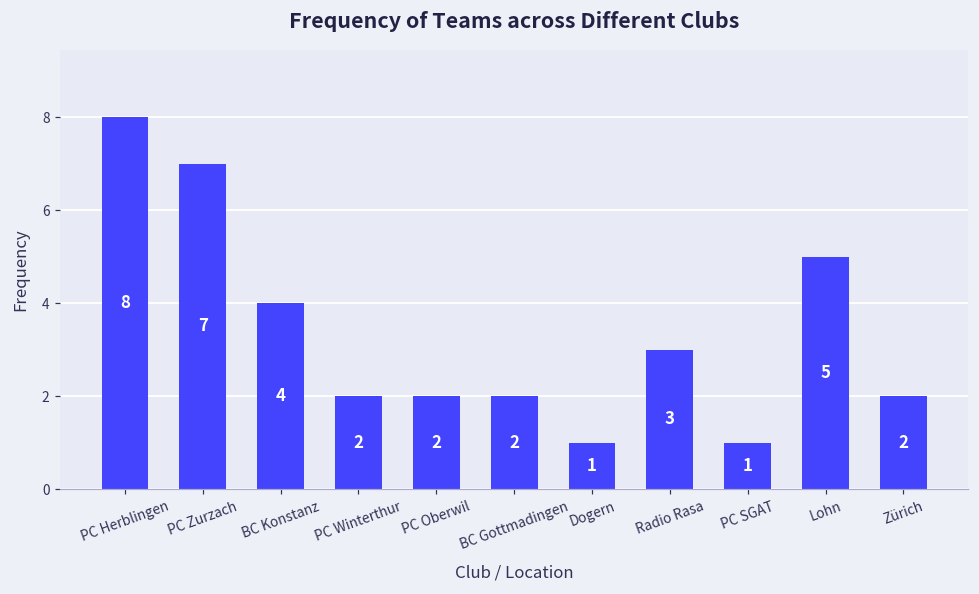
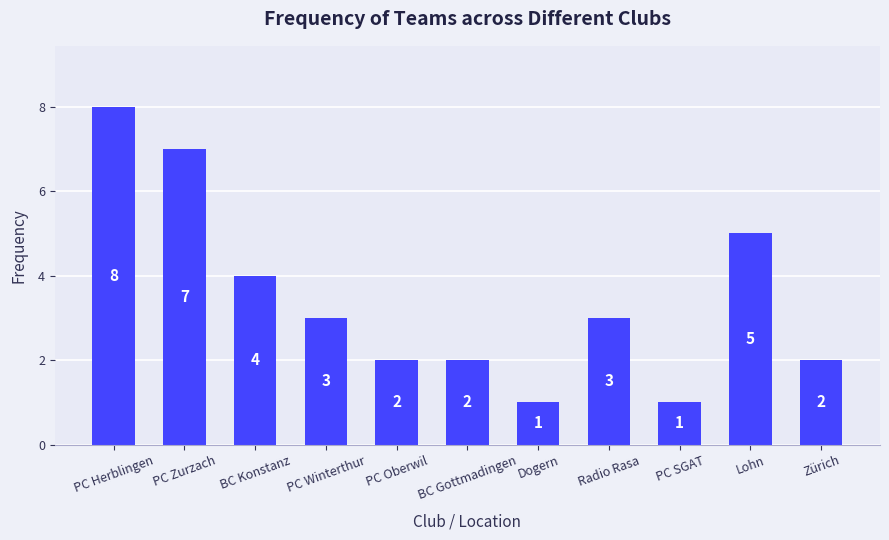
PC Winterthur: 2 -> 3
